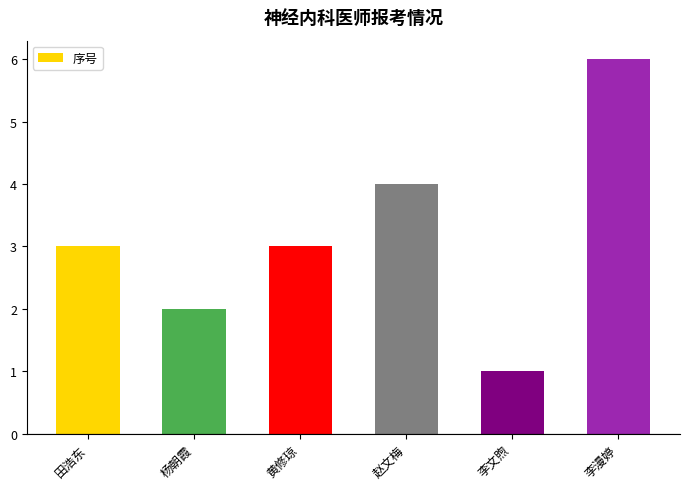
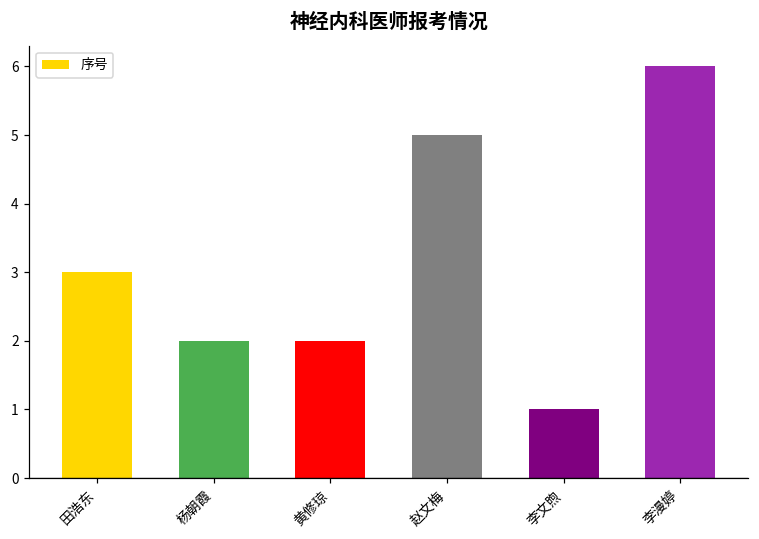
黄修琼: 3 -> 2
赵文梅: 4 -> 5
